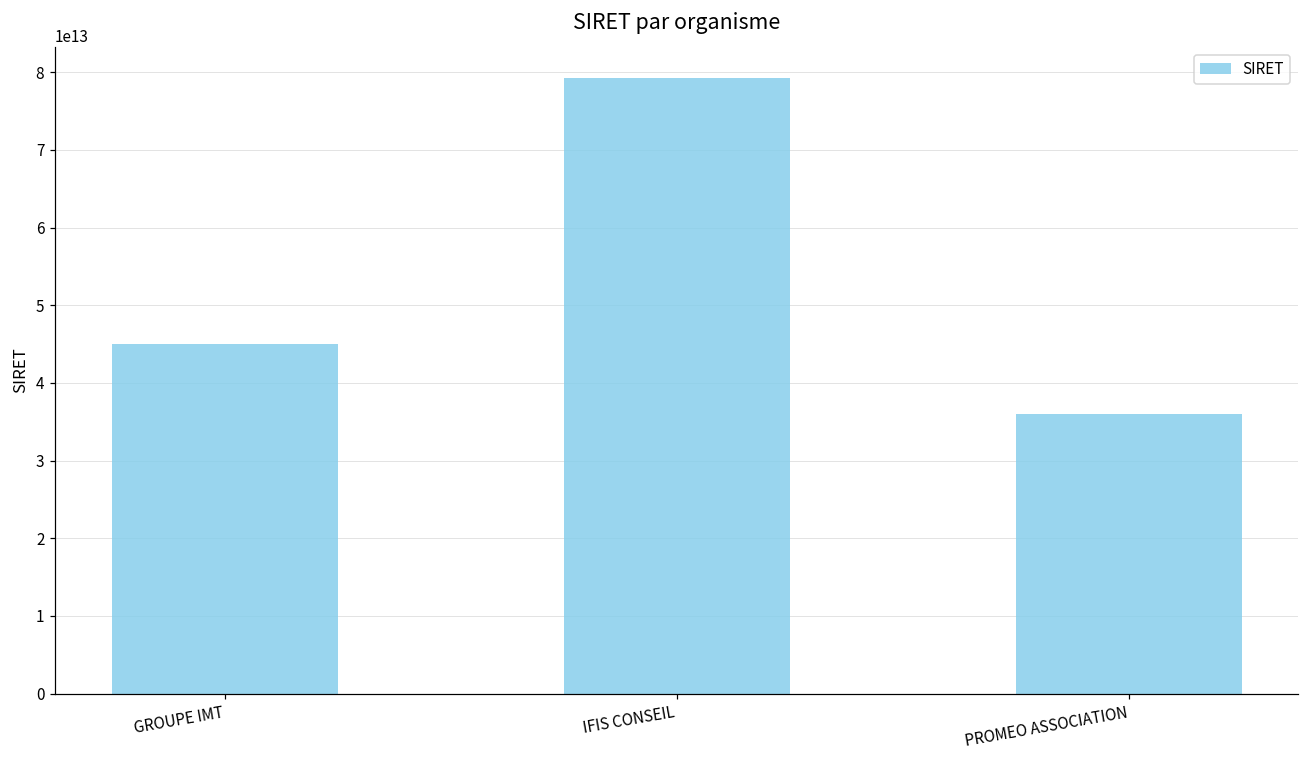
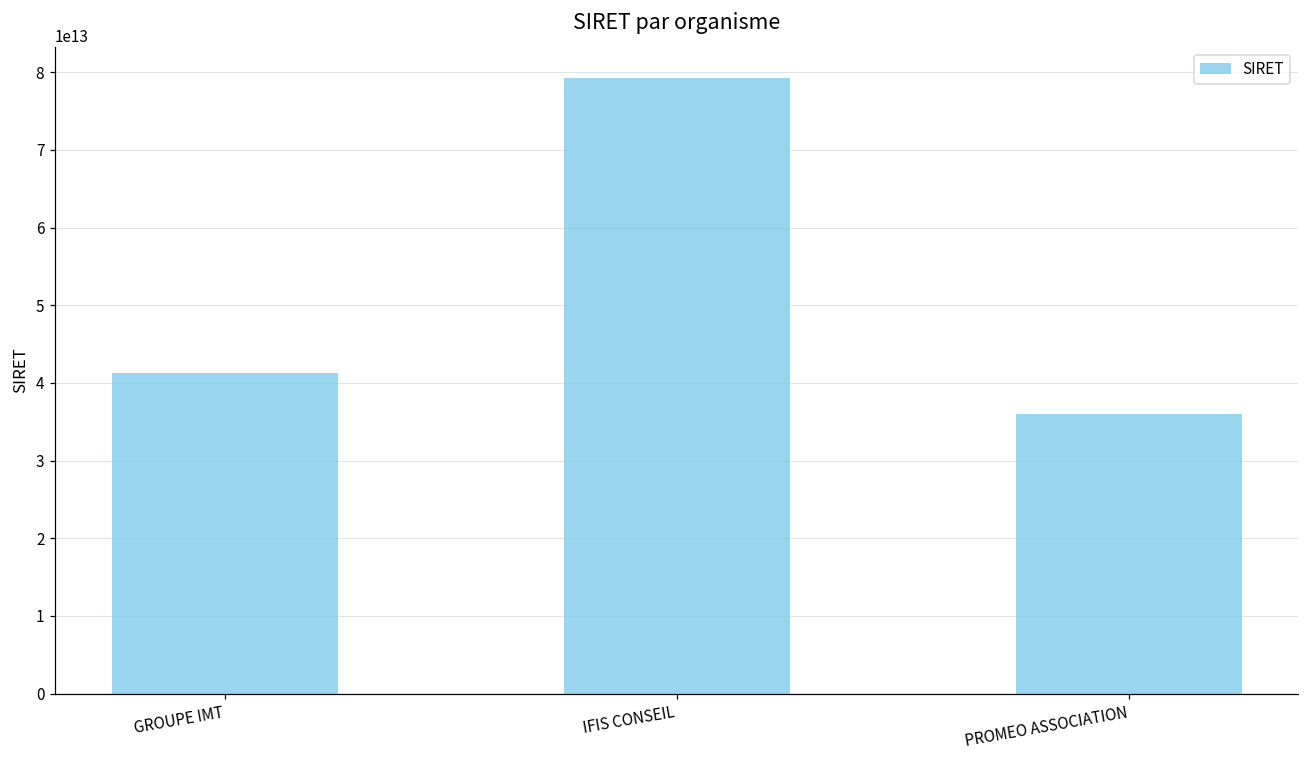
GROUPE IMT: 45000000000000 -> 41000000000000
